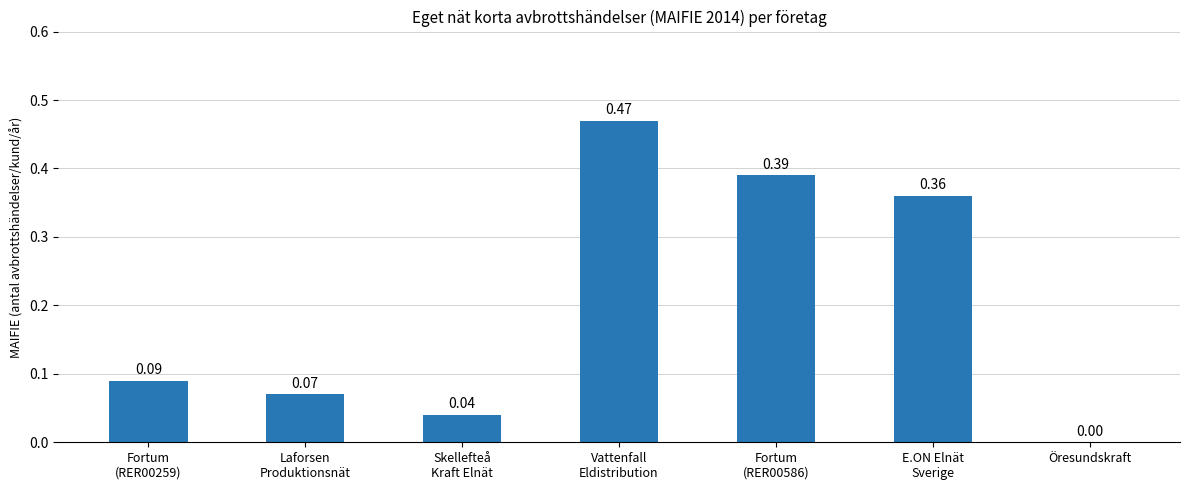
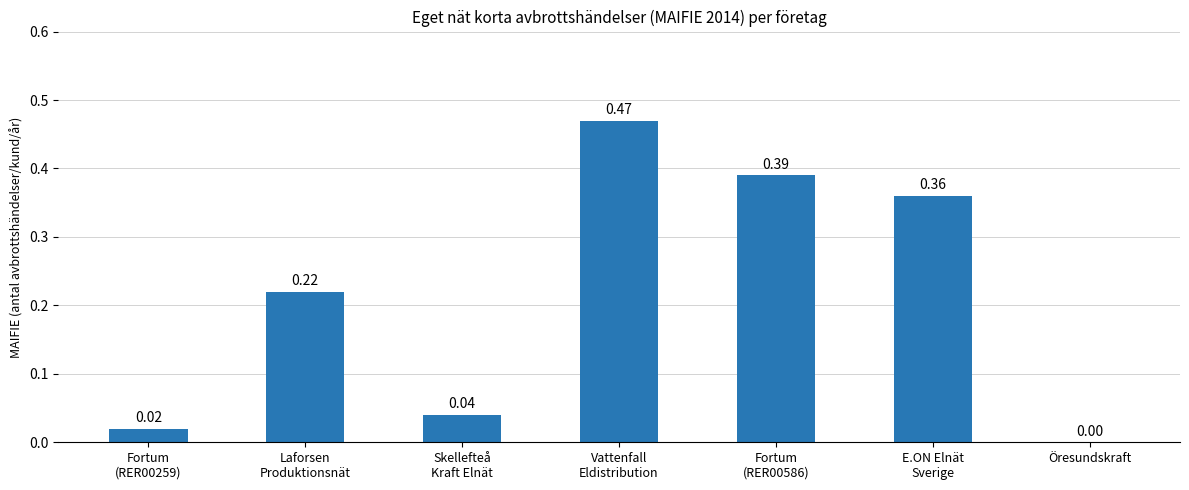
Fortum (RER00259): 0.09 -> 0.02
Laforsen Produktionsnät: 0.07 -> 0.22
